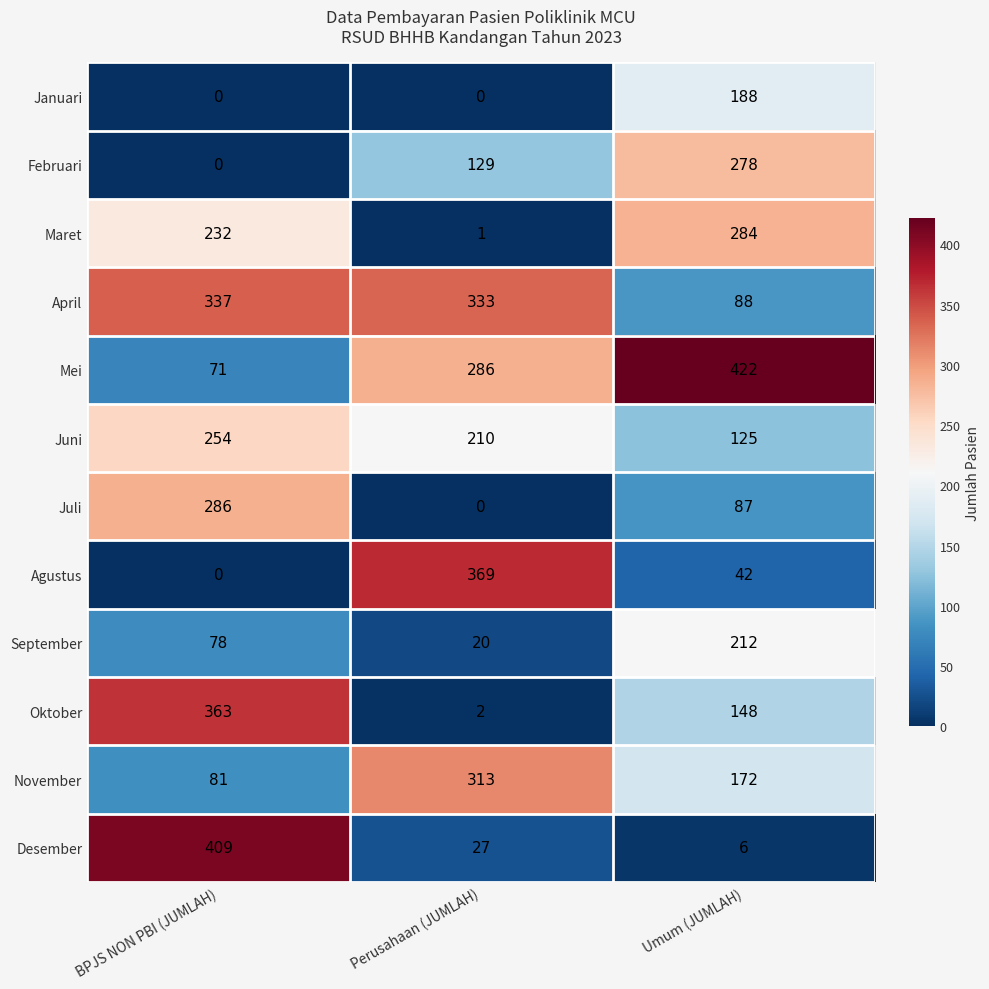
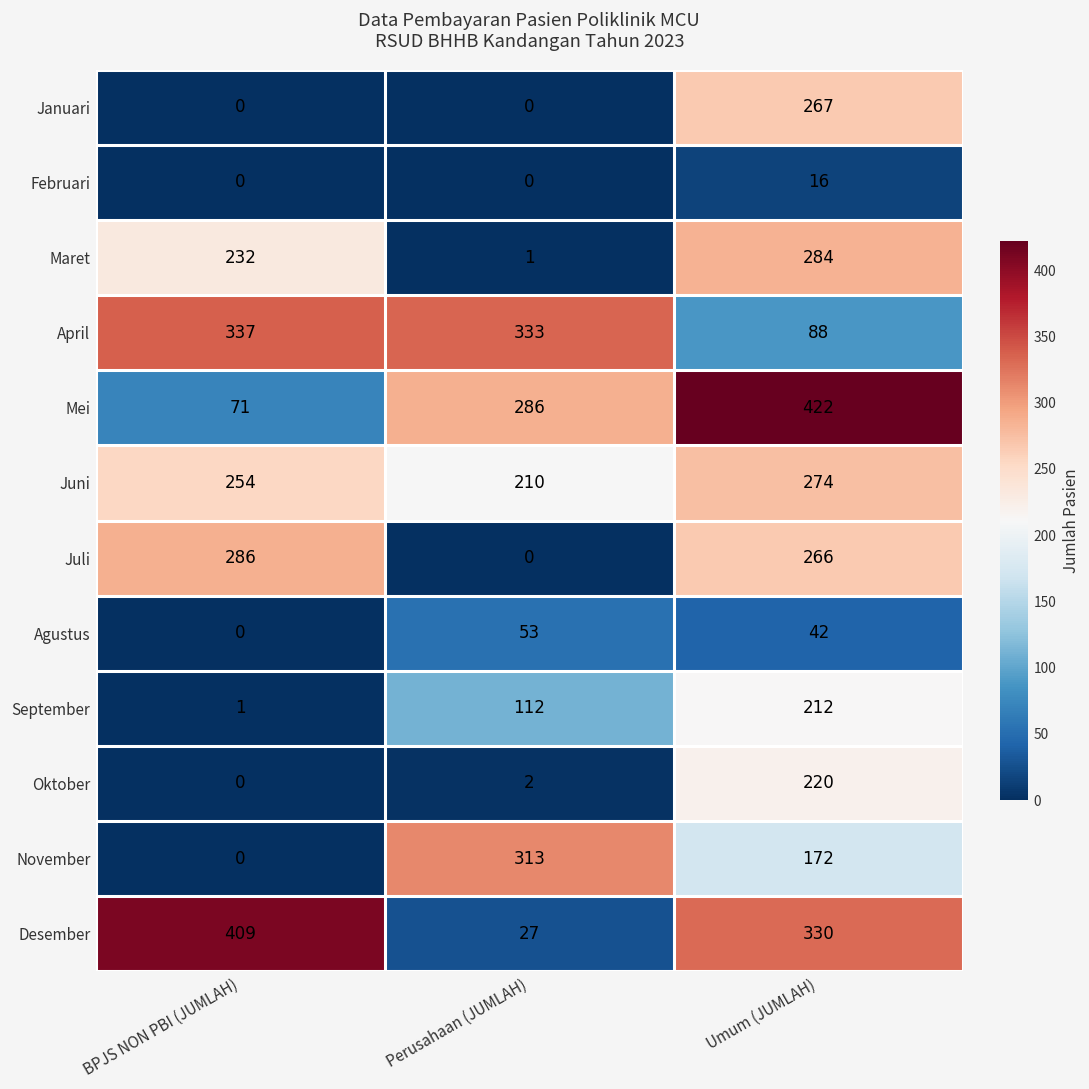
Januari, Umum (JUMLAH): 188 -> 267
Februari, Perusahaan (JUMLAH): 129 -> 0
Februari, Umum (JUMLAH): 278 -> 16
Juni, Umum (JUMLAH): 125 -> 274
Juli, Umum (JUMLAH): 87 -> 266
Agustus, Perusahaan (JUMLAH): 369 -> 53
September, BPJS NON PBI (JUMLAH): 78 -> 1
September, Perusahaan (JUMLAH): 20 -> 112
Oktober, BPJS NON PBI (JUMLAH): 363 -> 0
Oktober, Umum (JUMLAH): 148 -> 220
November, BPJS NON PBI (JUMLAH): 81 -> 0
Desember, Umum (JUMLAH): 6 -> 330
